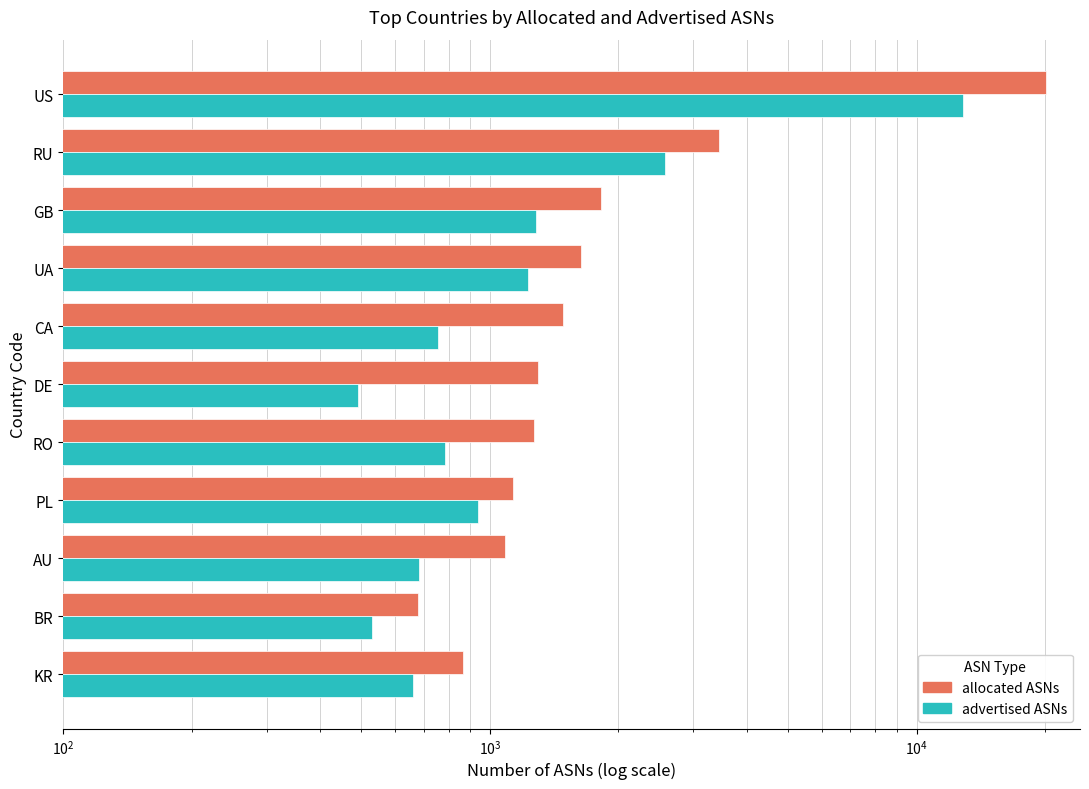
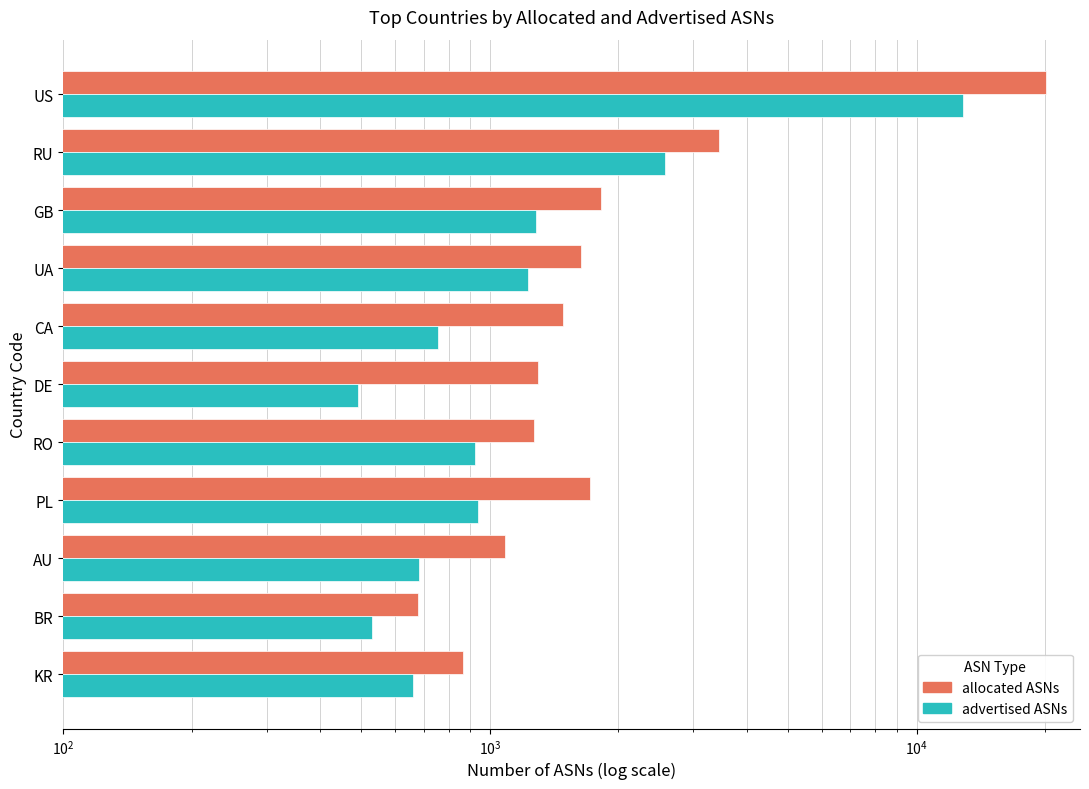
advertised ASNs, RO: 790 -> 920
allocated ASNs, PL: 1130 -> 1720
